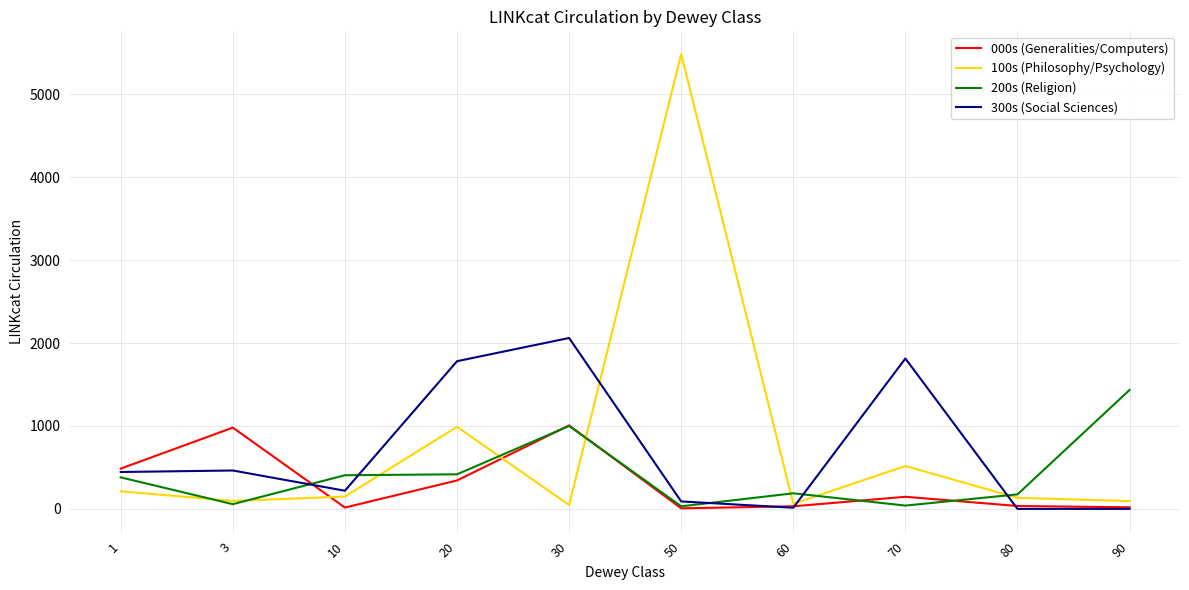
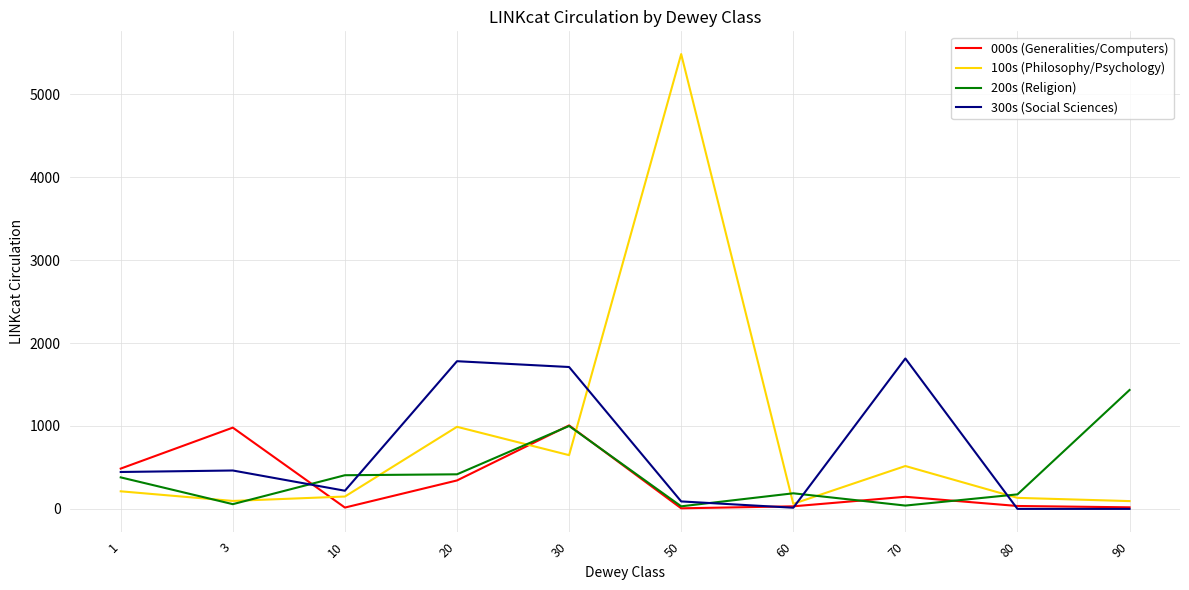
100s (Philosophy/Psychology), 30: 0 -> 600
300s (Social Sciences), 30: 2100 -> 1700
